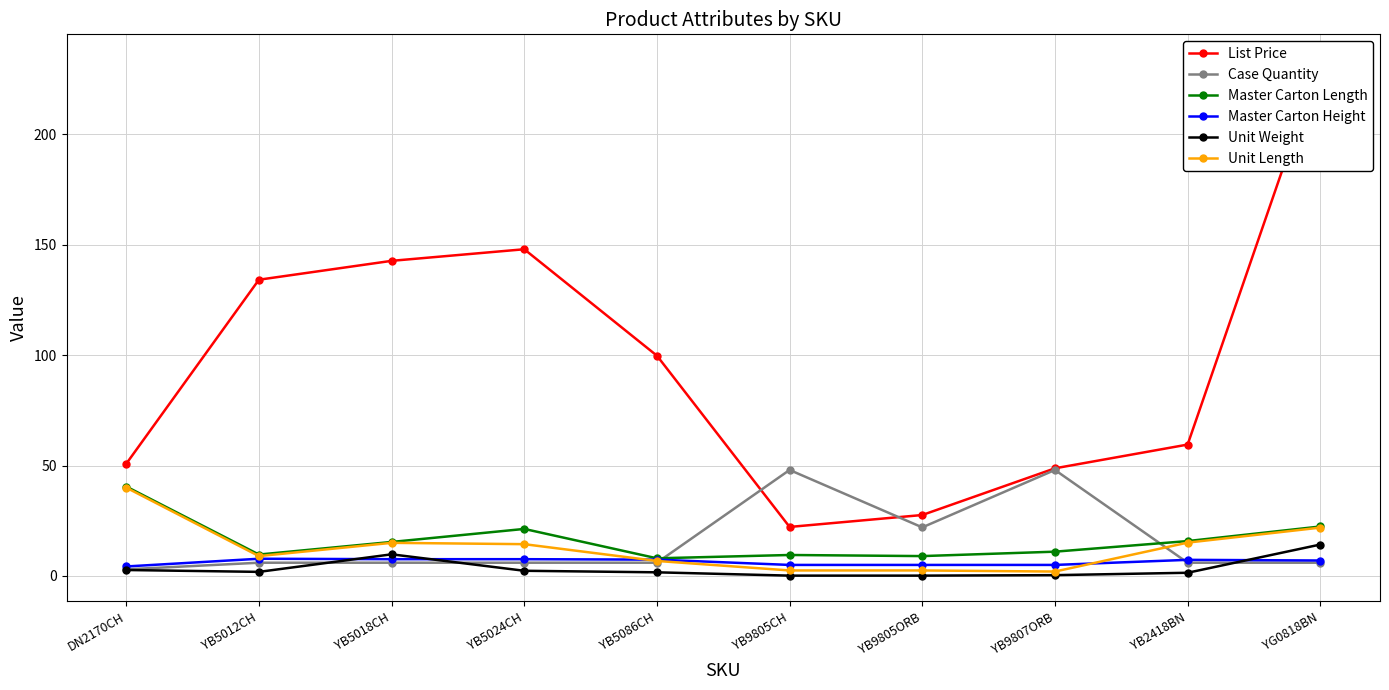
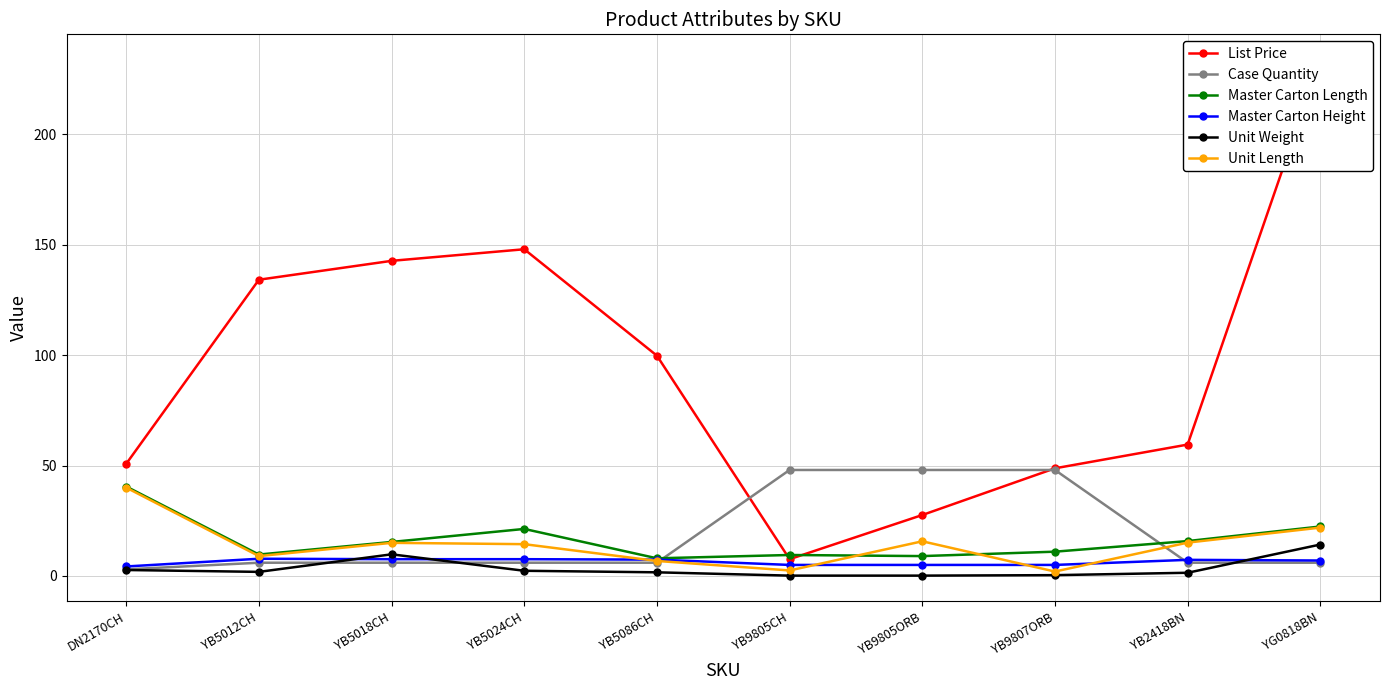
List Price, YB9805CH: 22 -> 8
Case Quantity, YB9805ORB: 22 -> 48
Unit Length, YB9805ORB: 3 -> 16
